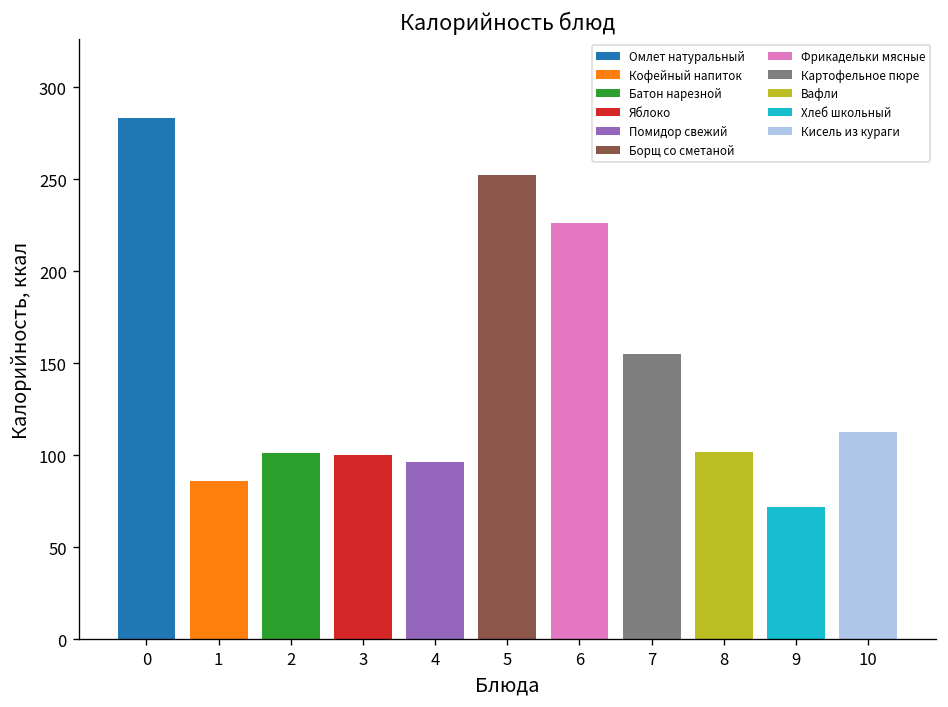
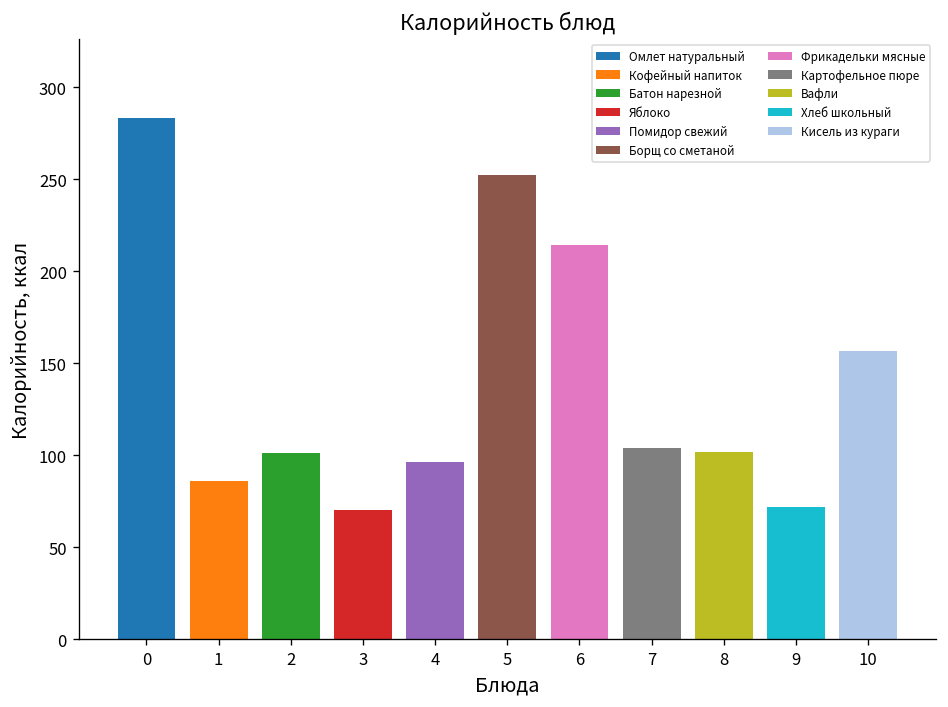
3: 100 -> 70
6: 226 -> 215
7: 155 -> 104
10: 113 -> 157
